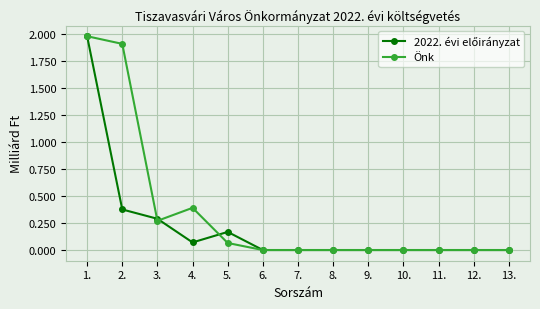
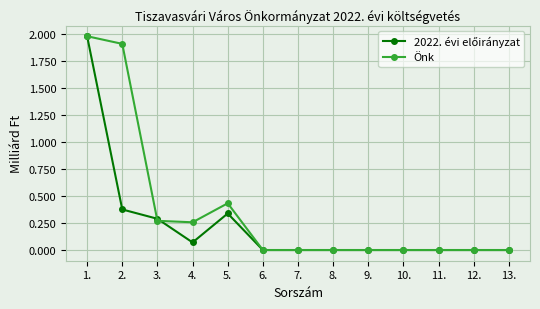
Önk, 4.: 0.39 -> 0.26
2022. évi előirányzat, 5.: 0.17 -> 0.34
Önk, 5.: 0.07 -> 0.43
